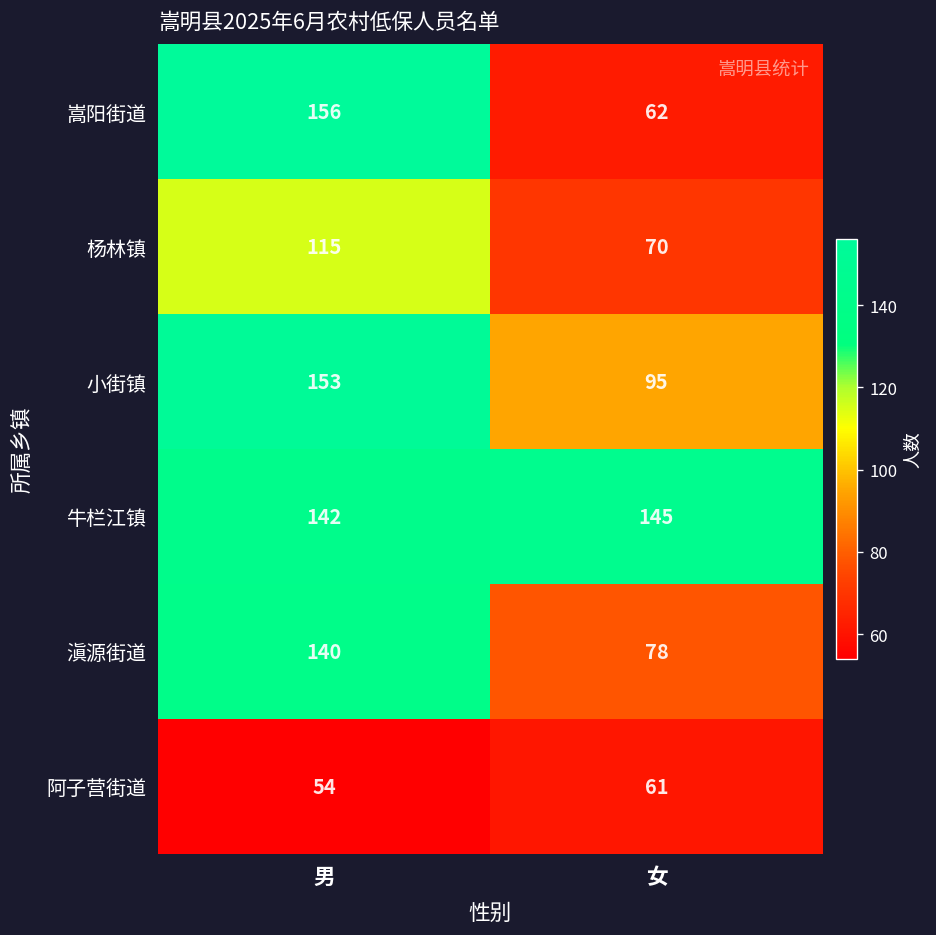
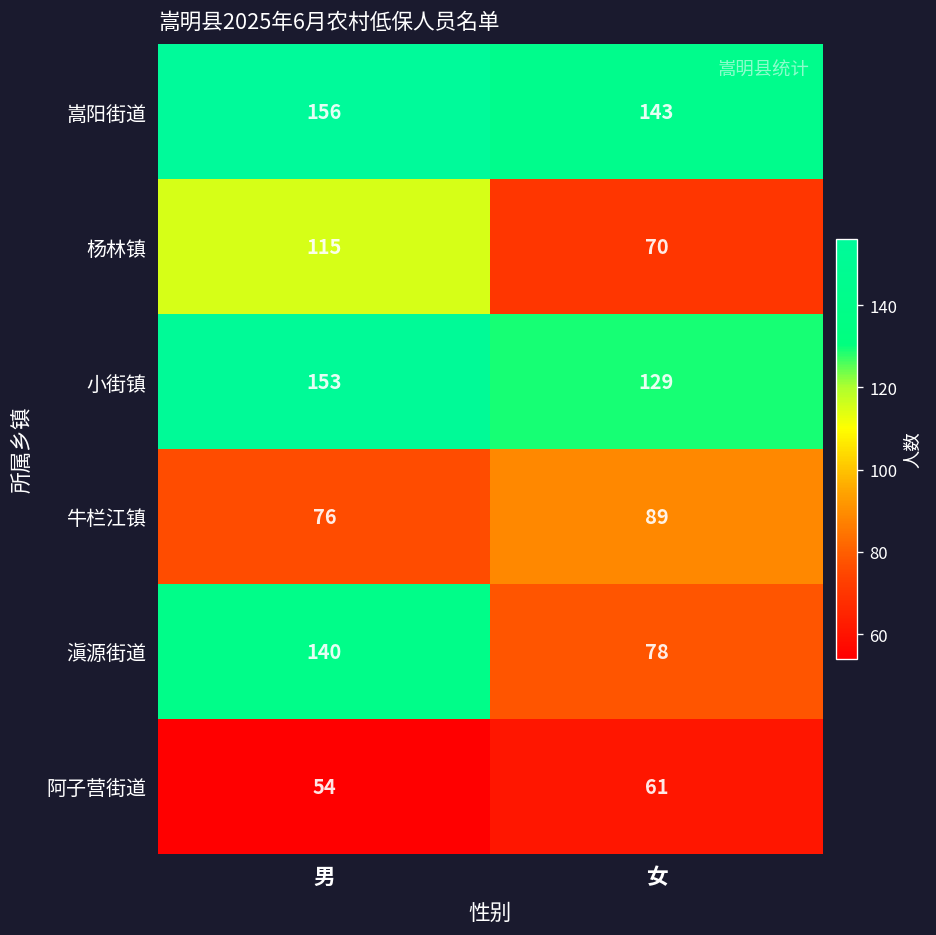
嵩阳街道, 女: 62 -> 143
小街镇, 女: 95 -> 129
牛栏江镇, 男: 142 -> 76
牛栏江镇, 女: 145 -> 89
